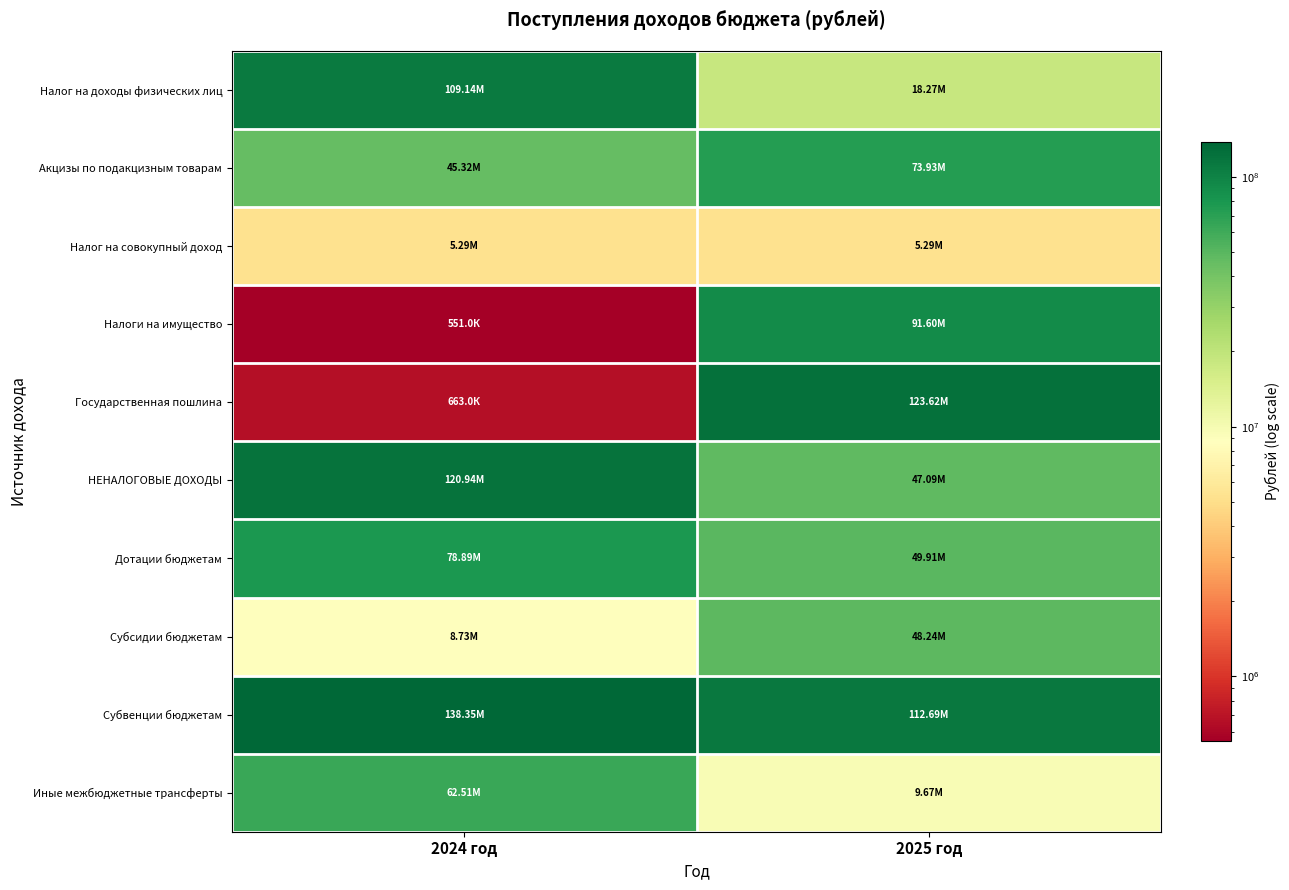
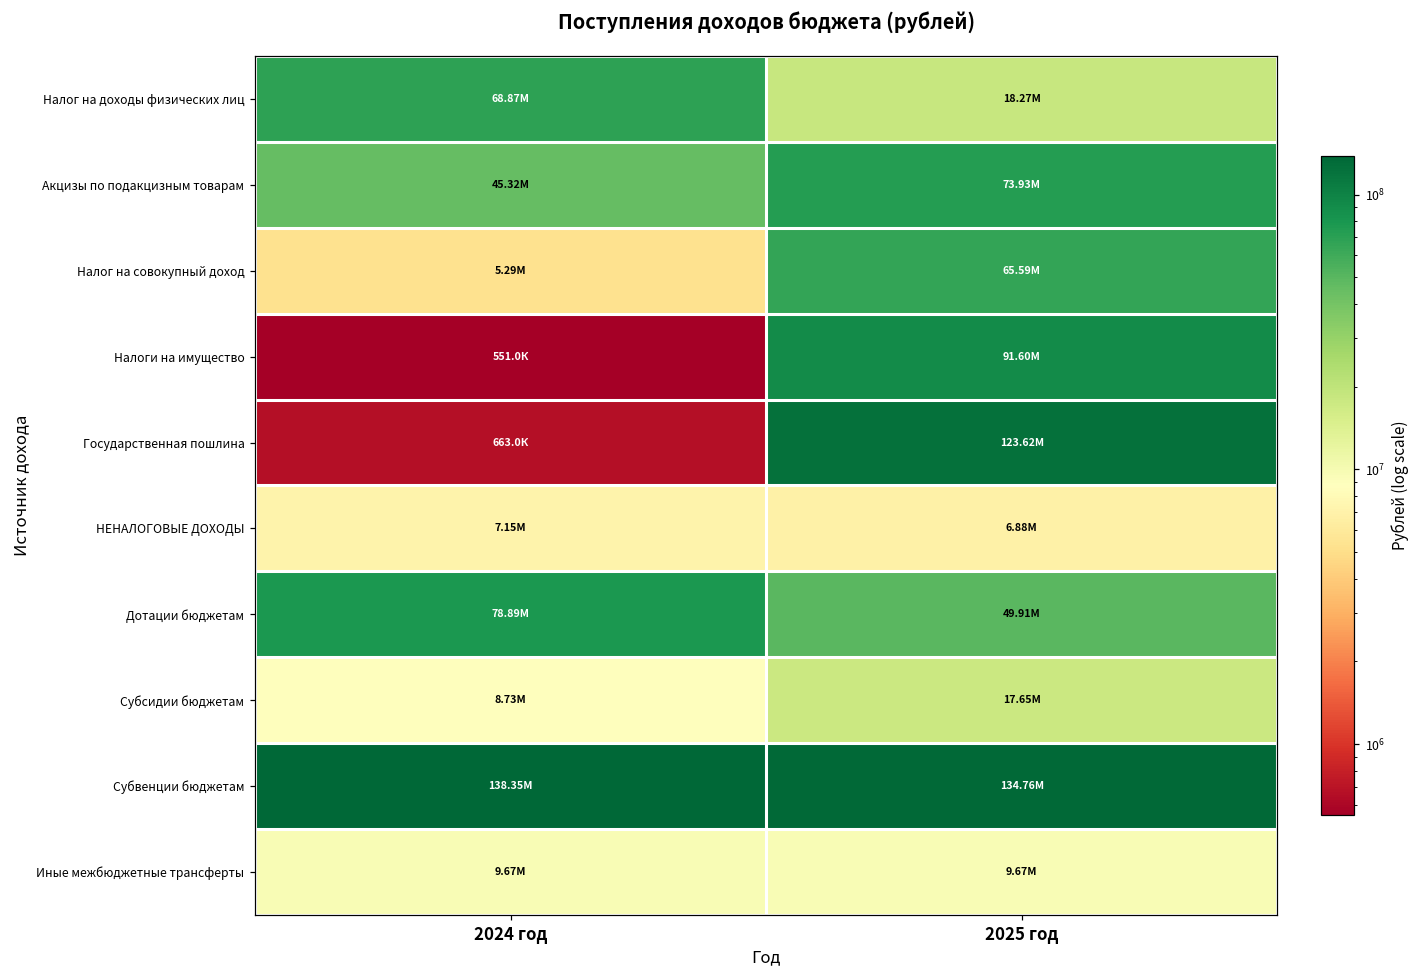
Налог на доходы физических лиц, 2024 год: 109.14М -> 68.87М
Налог на совокупный доход, 2025 год: 5.29М -> 65.59М
НЕНАЛОГОВЫЕ ДОХОДЫ, 2024 год: 120.94М -> 7.15М
НЕНАЛОГОВЫЕ ДОХОДЫ, 2025 год: 47.09М -> 6.88М
Субсидии бюджетам, 2025 год: 48.24М -> 17.65М
Субвенции бюджетам, 2025 год: 112.69М -> 134.76М
Иные межбюджетные трансферты, 2024 год: 62.51М -> 9.67М
